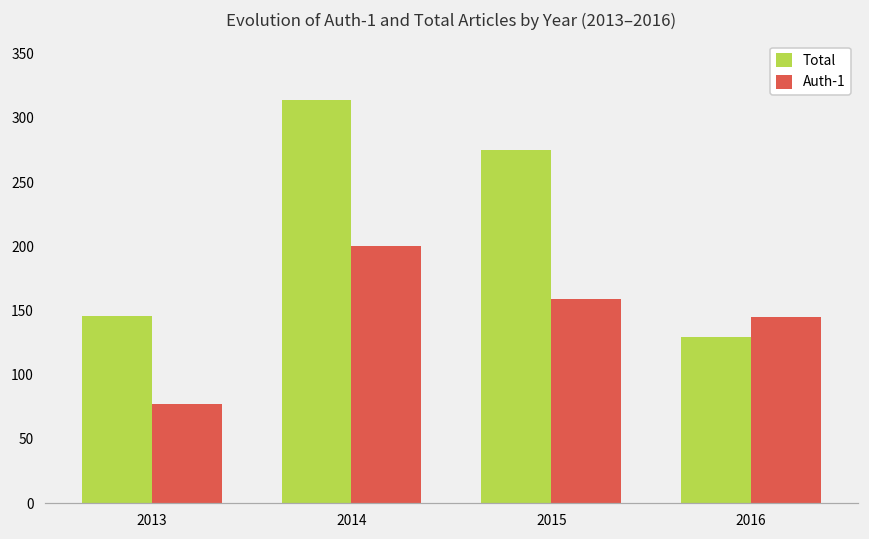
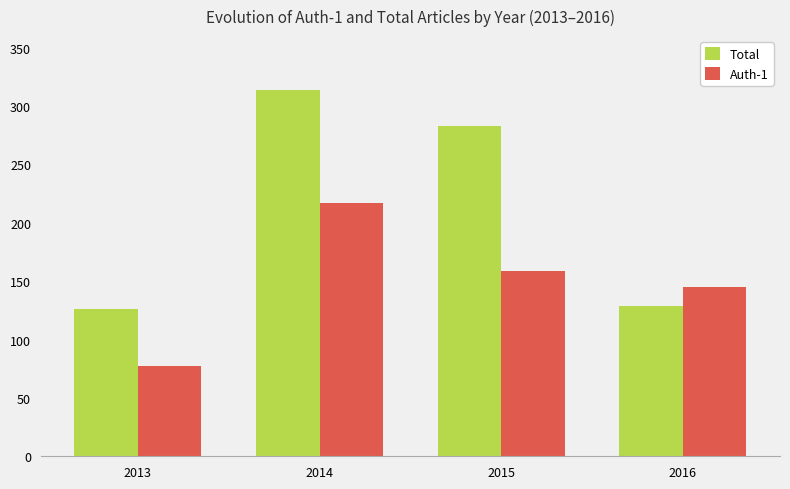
Total, 2013: 146 -> 126
Auth-1, 2014: 200 -> 217
Total, 2015: 275 -> 283
